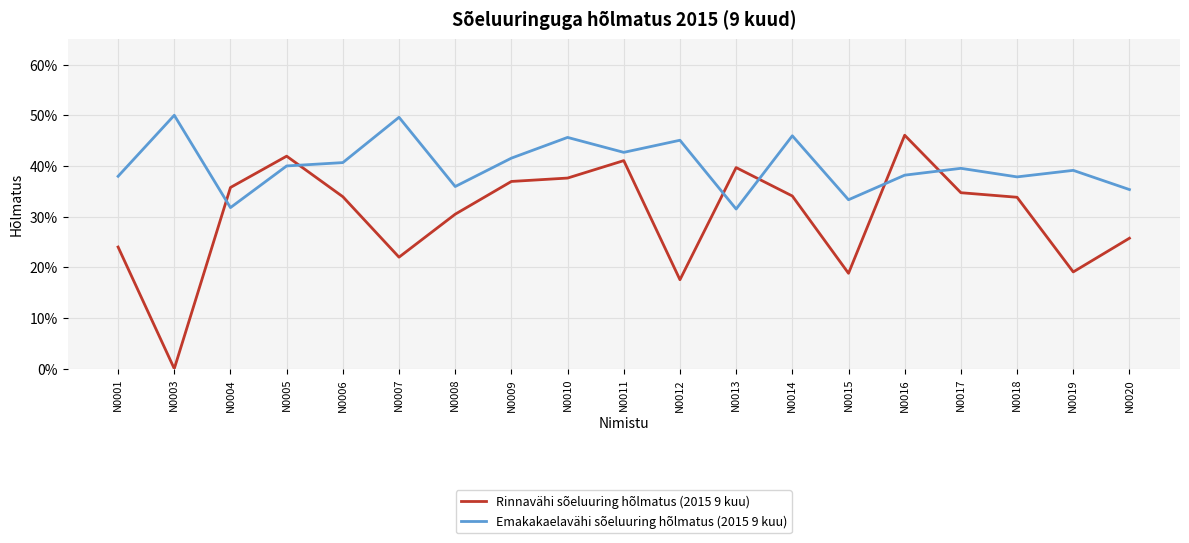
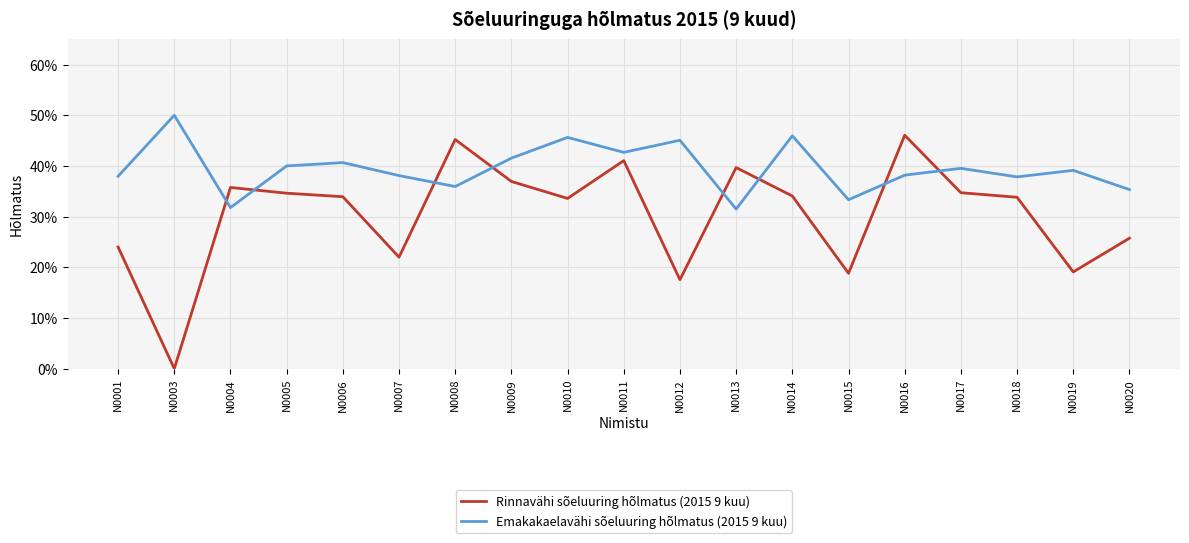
Rinnavähi sõeluuring hõlmatus (2015 9 kuu), N0005: 42% -> 35%
Emakakaelavähi sõeluuring hõlmatus (2015 9 kuu), N0007: 50% -> 38%
Rinnavähi sõeluuring hõlmatus (2015 9 kuu), N0008: 30% -> 45%
Rinnavähi sõeluuring hõlmatus (2015 9 kuu), N0010: 38% -> 34%
